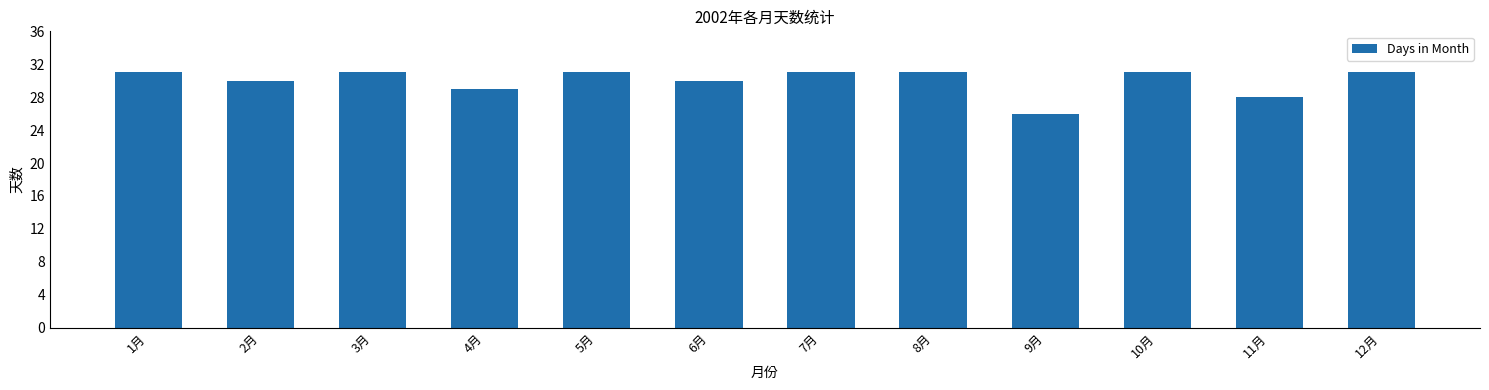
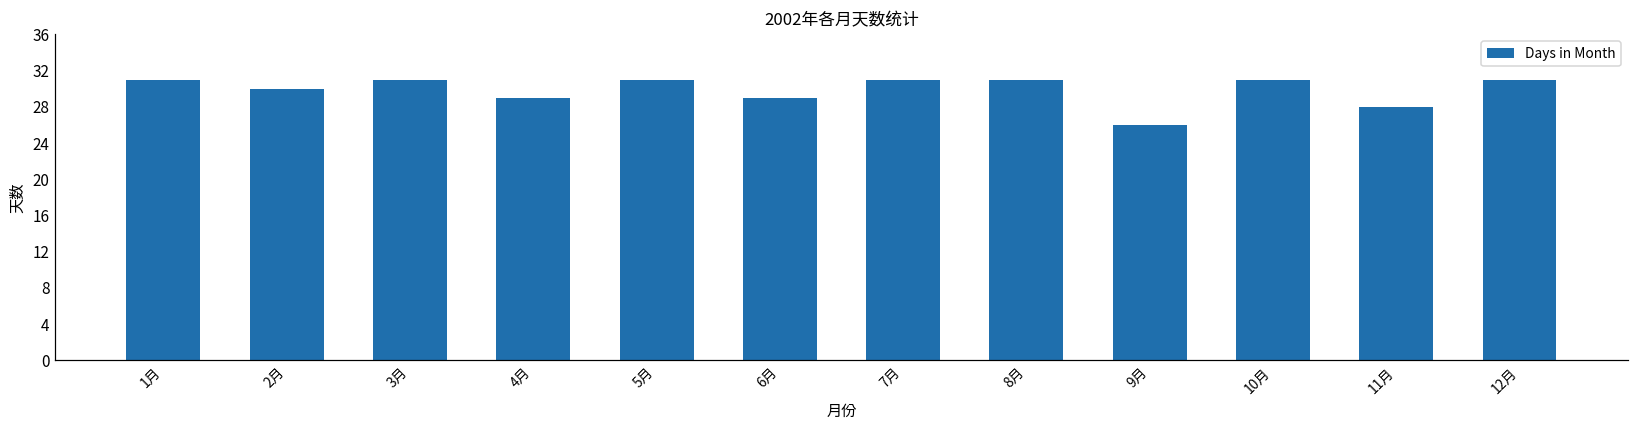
6月: 30 -> 29
